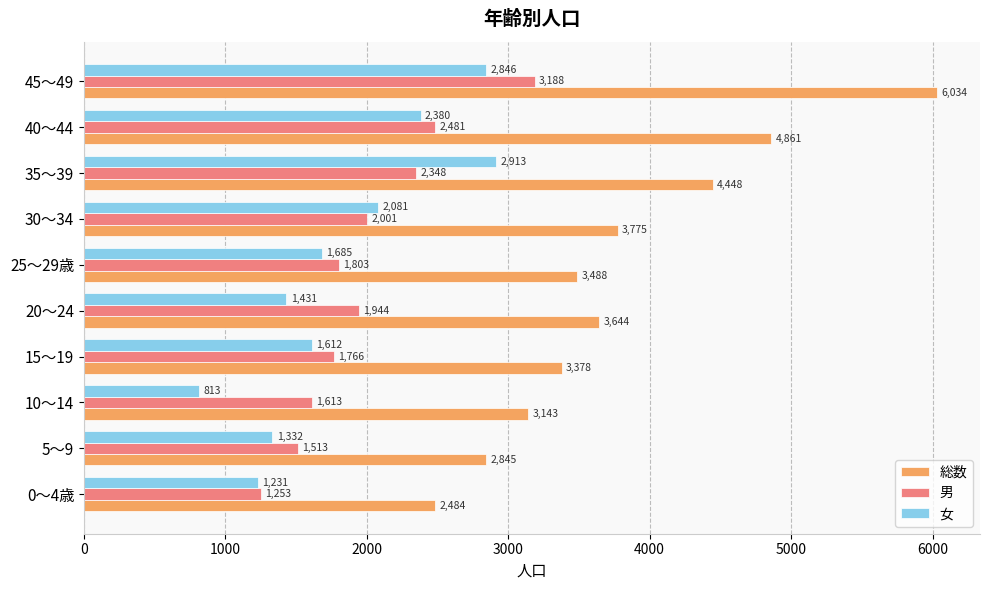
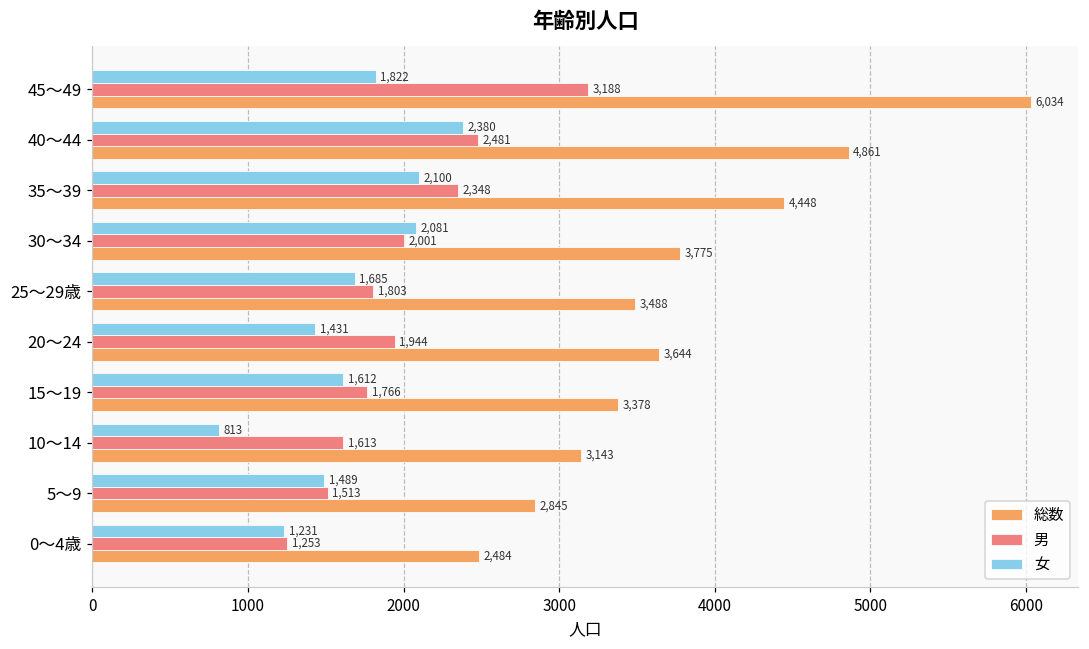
女, 45～49: 2,846 -> 1,822
女, 35～39: 2,913 -> 2,100
女, 5～9: 1,332 -> 1,489
